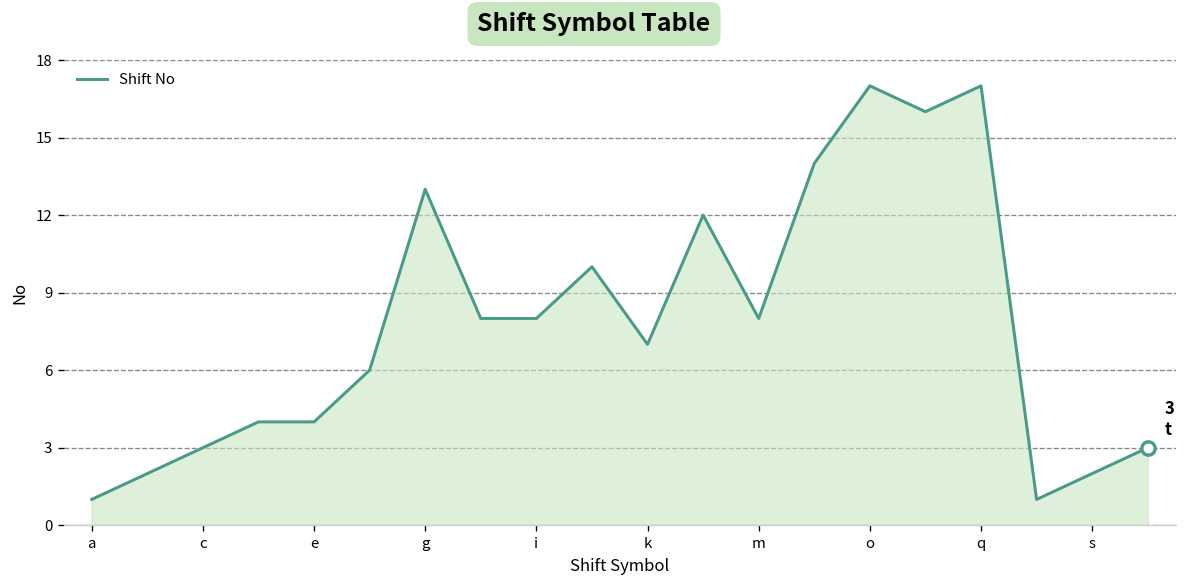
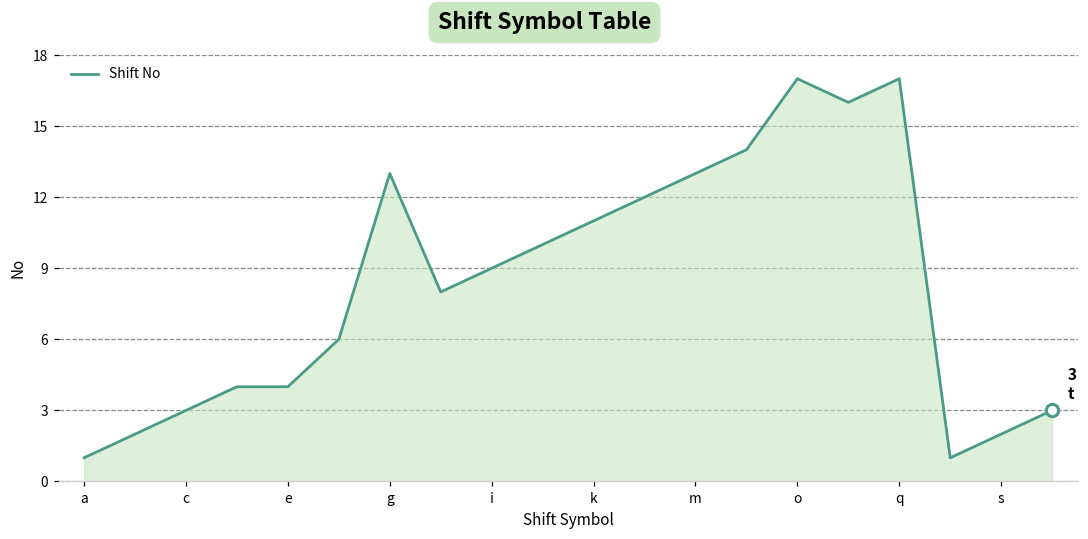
Shift No, i: 8 -> 9
Shift No, k: 7 -> 11
Shift No, m: 8 -> 13
